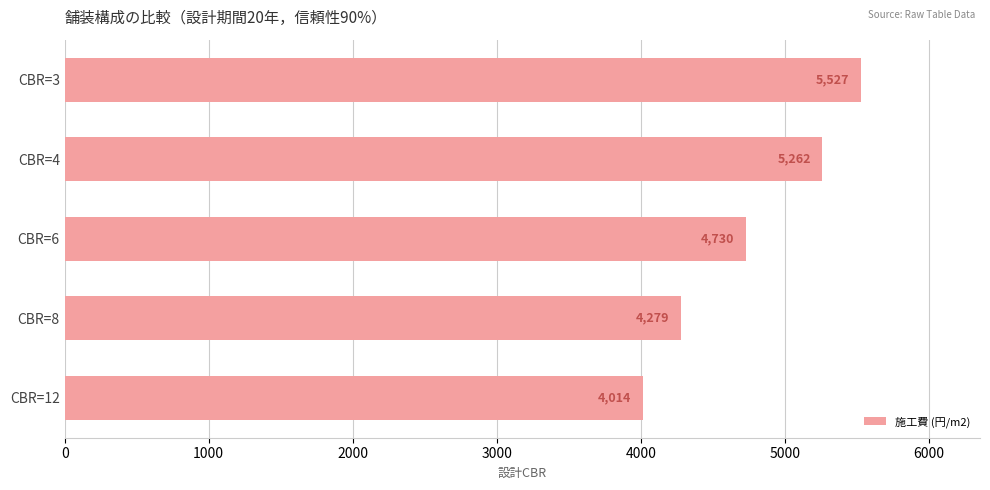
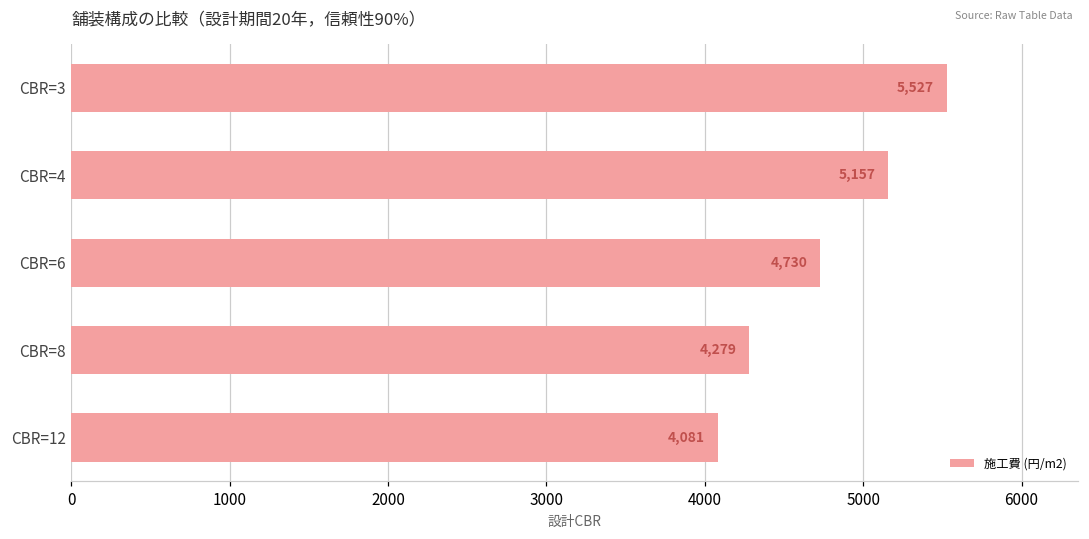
CBR=4: 5,262 -> 5,157
CBR=12: 4,014 -> 4,081
